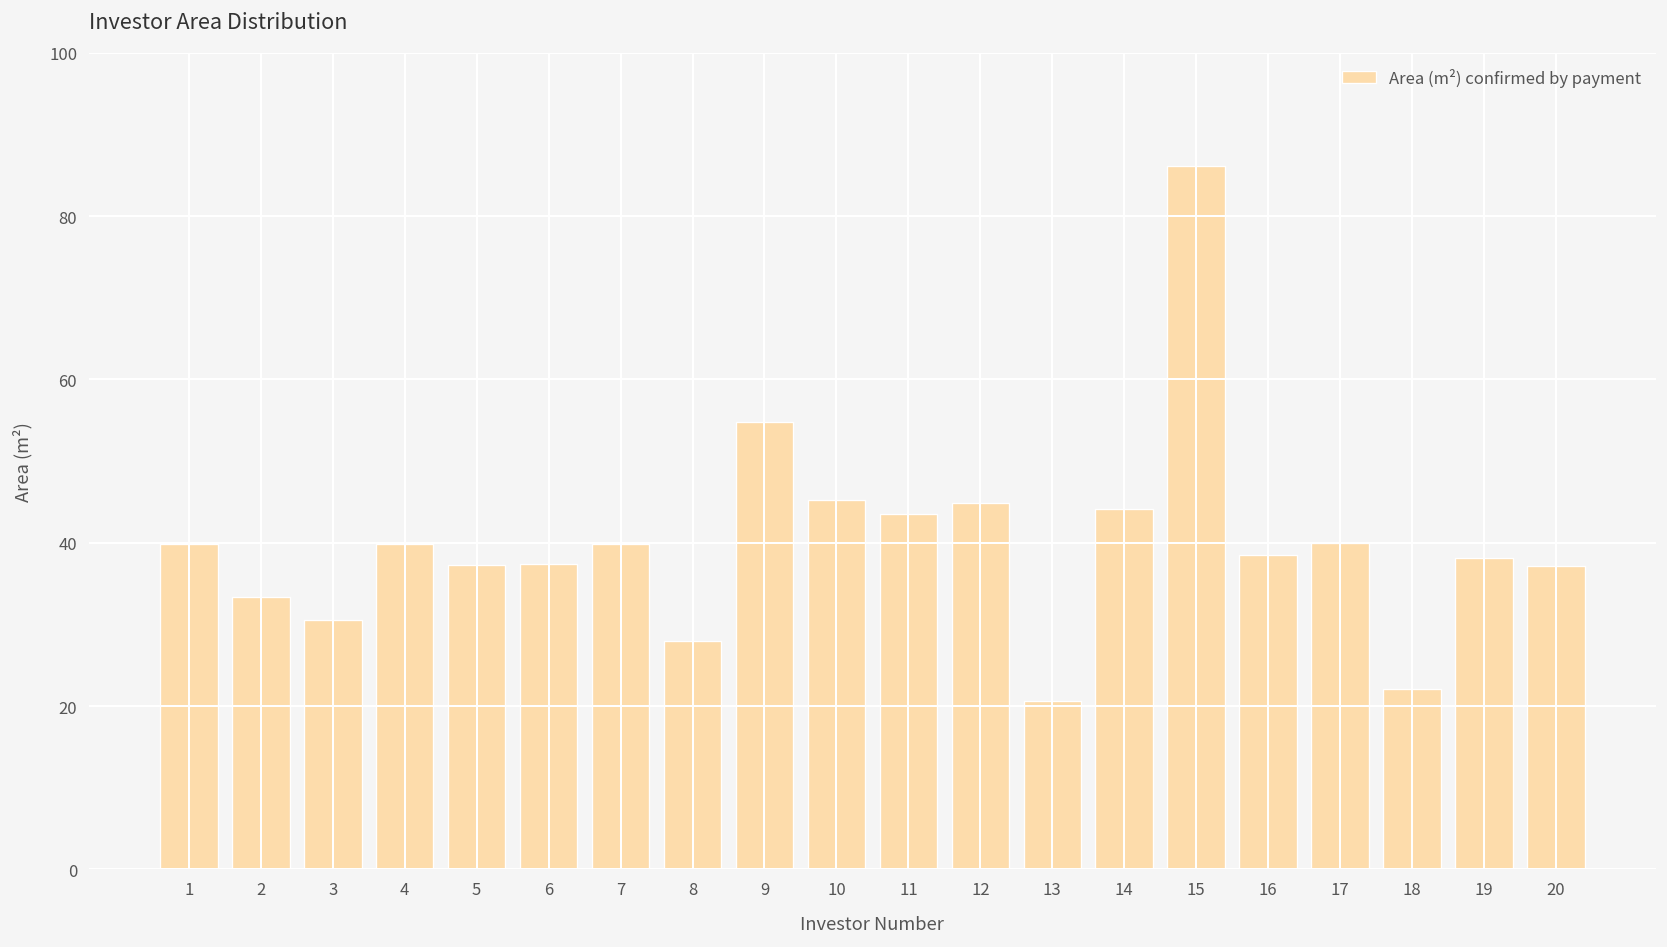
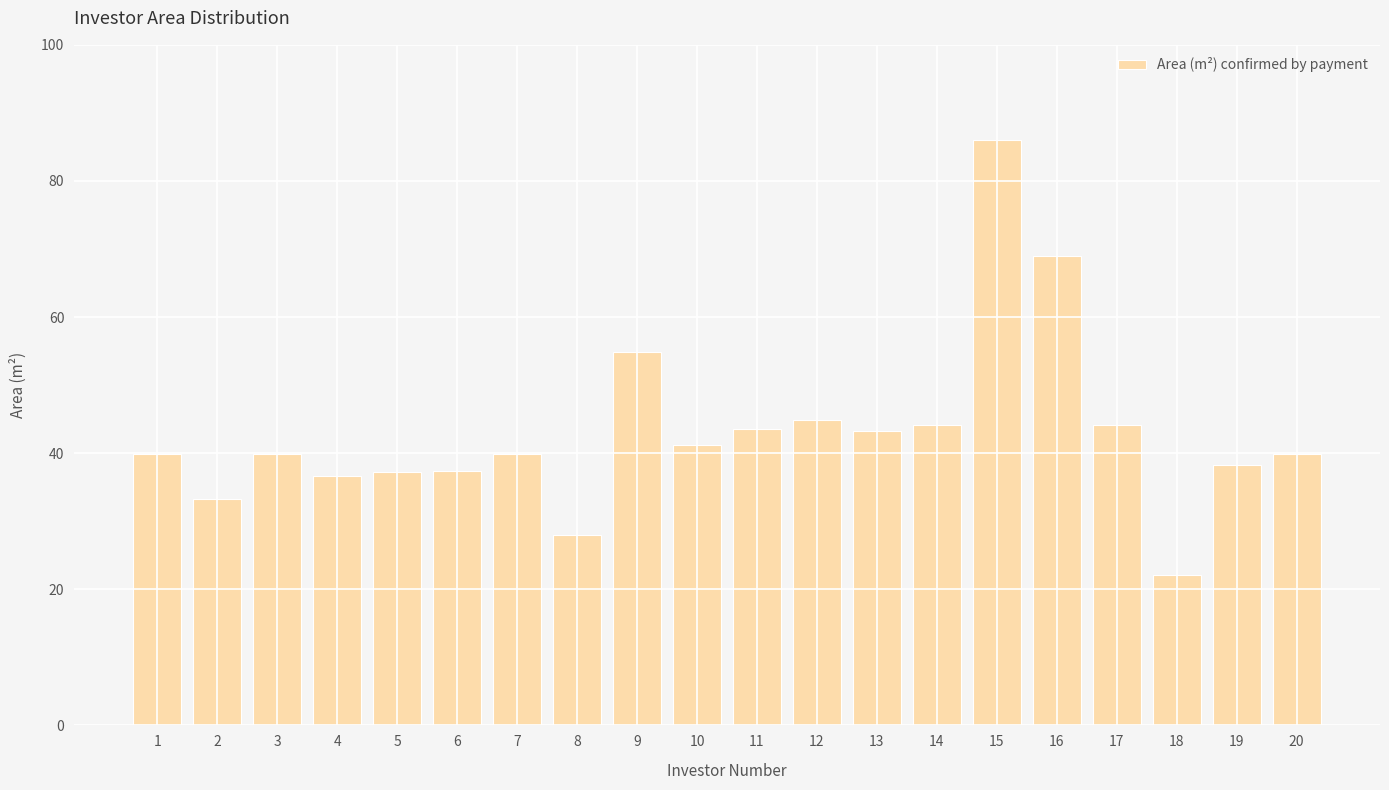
3: 31 -> 40
4: 40 -> 37
10: 45 -> 41
13: 21 -> 43
16: 38 -> 69
17: 40 -> 44
20: 37 -> 40
